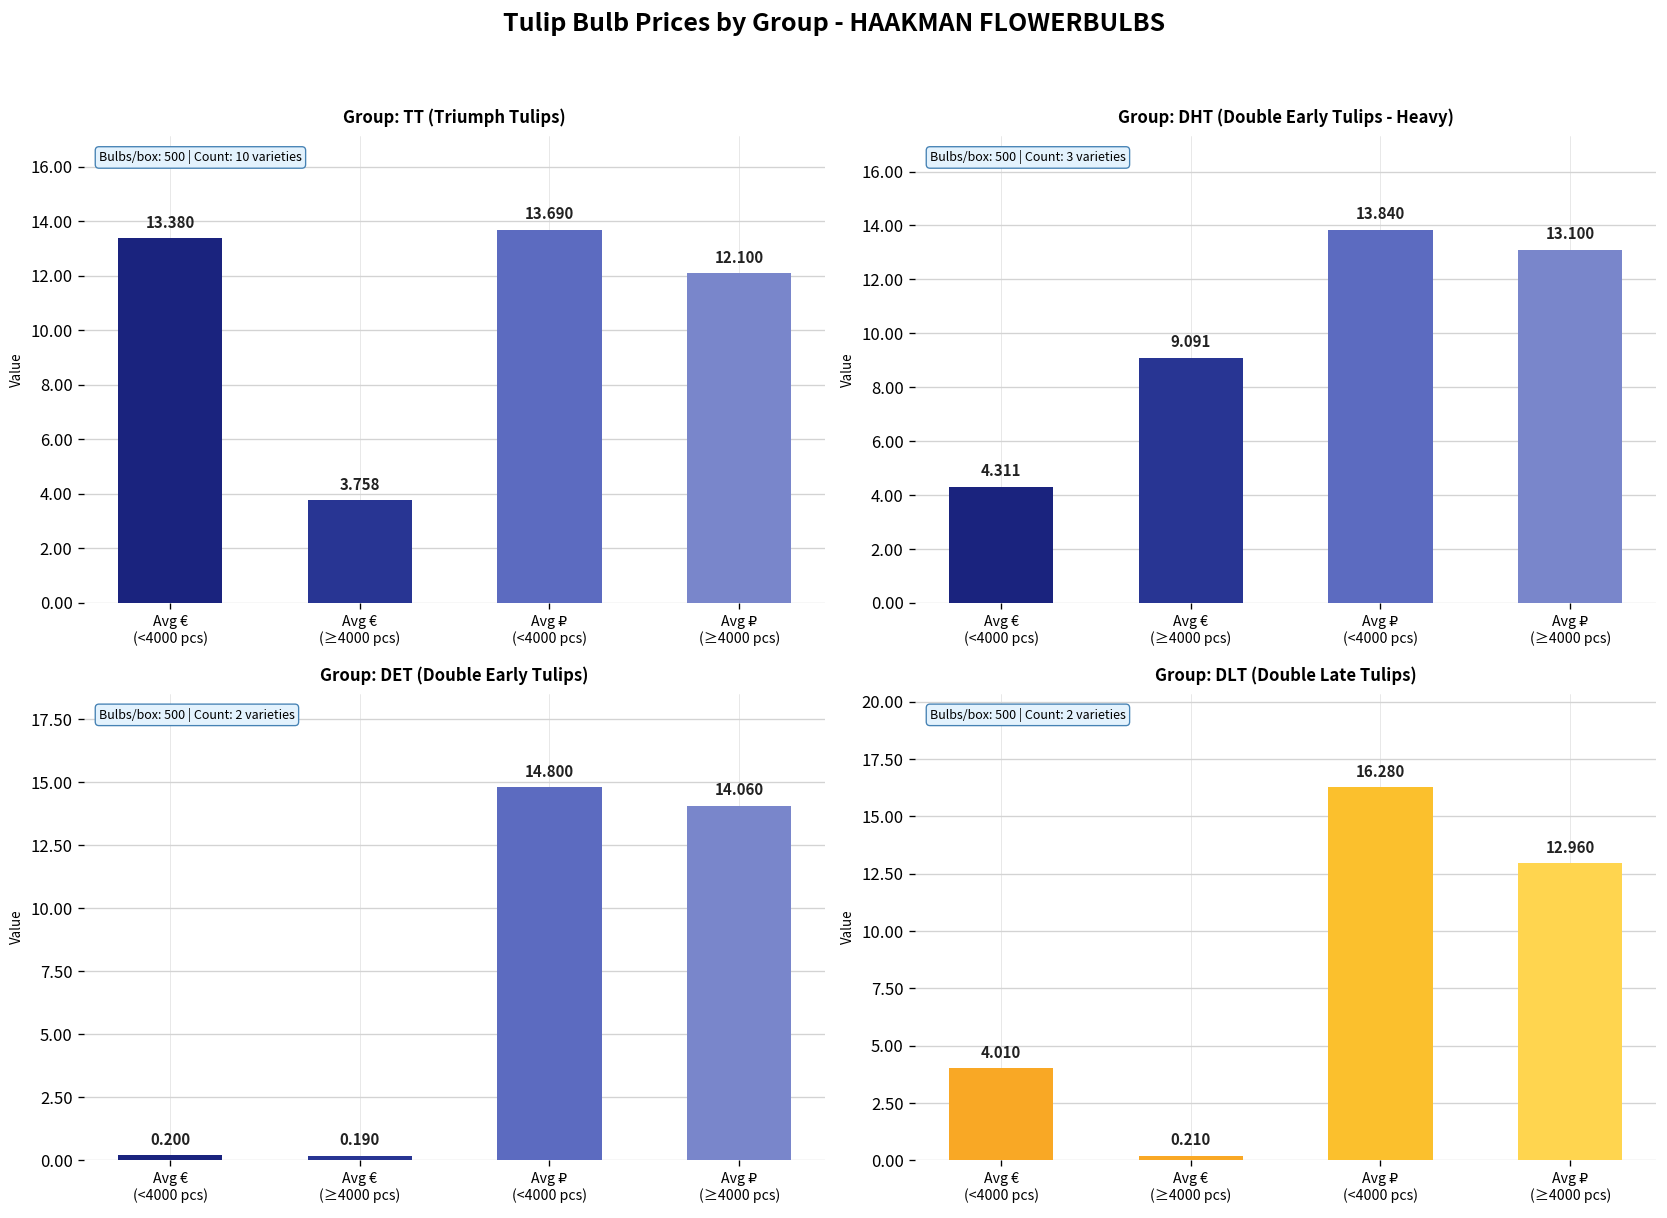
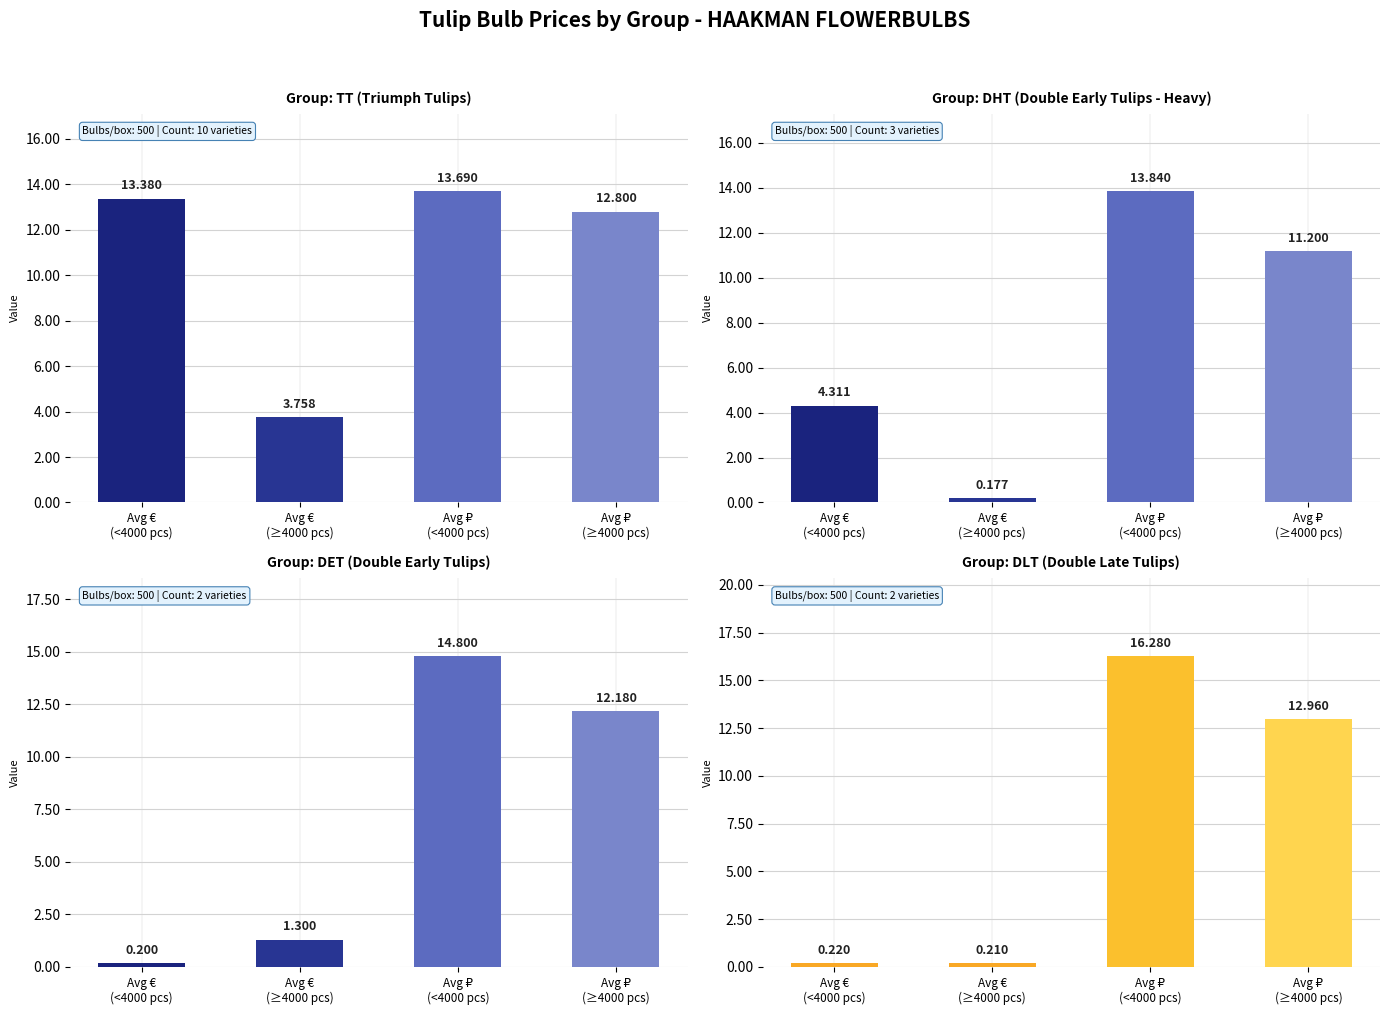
Group: TT (Triumph Tulips), Avg ₽ (≥4000 pcs): 12.100 -> 12.800
Group: DHT (Double Early Tulips - Heavy), Avg € (≥4000 pcs): 9.091 -> 0.177
Group: DHT (Double Early Tulips - Heavy), Avg ₽ (≥4000 pcs): 13.100 -> 11.200
Group: DET (Double Early Tulips), Avg € (≥4000 pcs): 0.190 -> 1.300
Group: DET (Double Early Tulips), Avg ₽ (≥4000 pcs): 14.060 -> 12.180
Group: DLT (Double Late Tulips), Avg € (<4000 pcs): 4.010 -> 0.220
